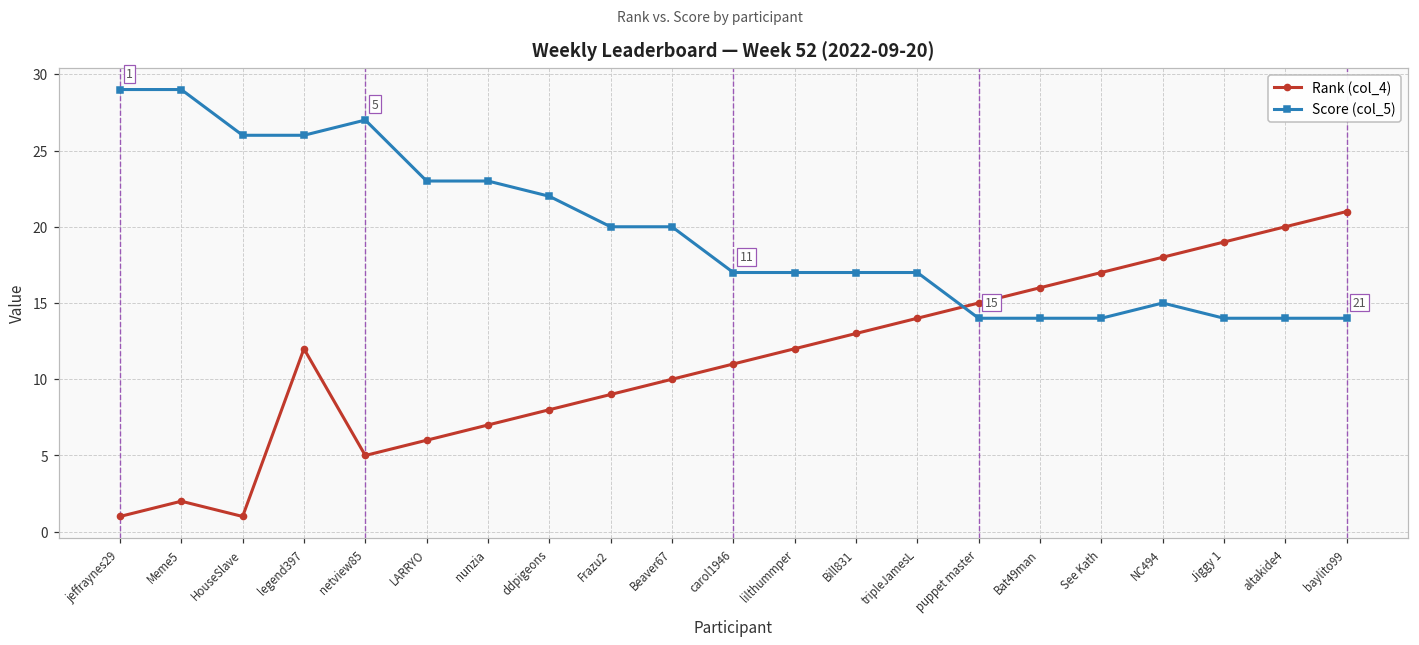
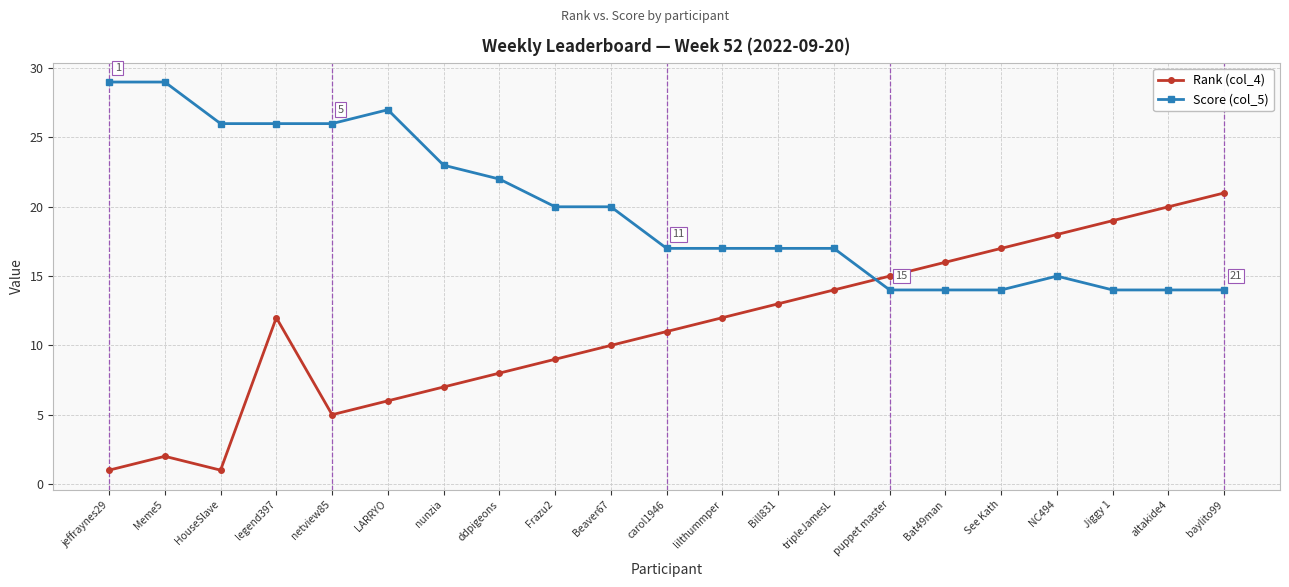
Score (col_5), netview85: 27 -> 26
Score (col_5), LARRYO: 23 -> 27
